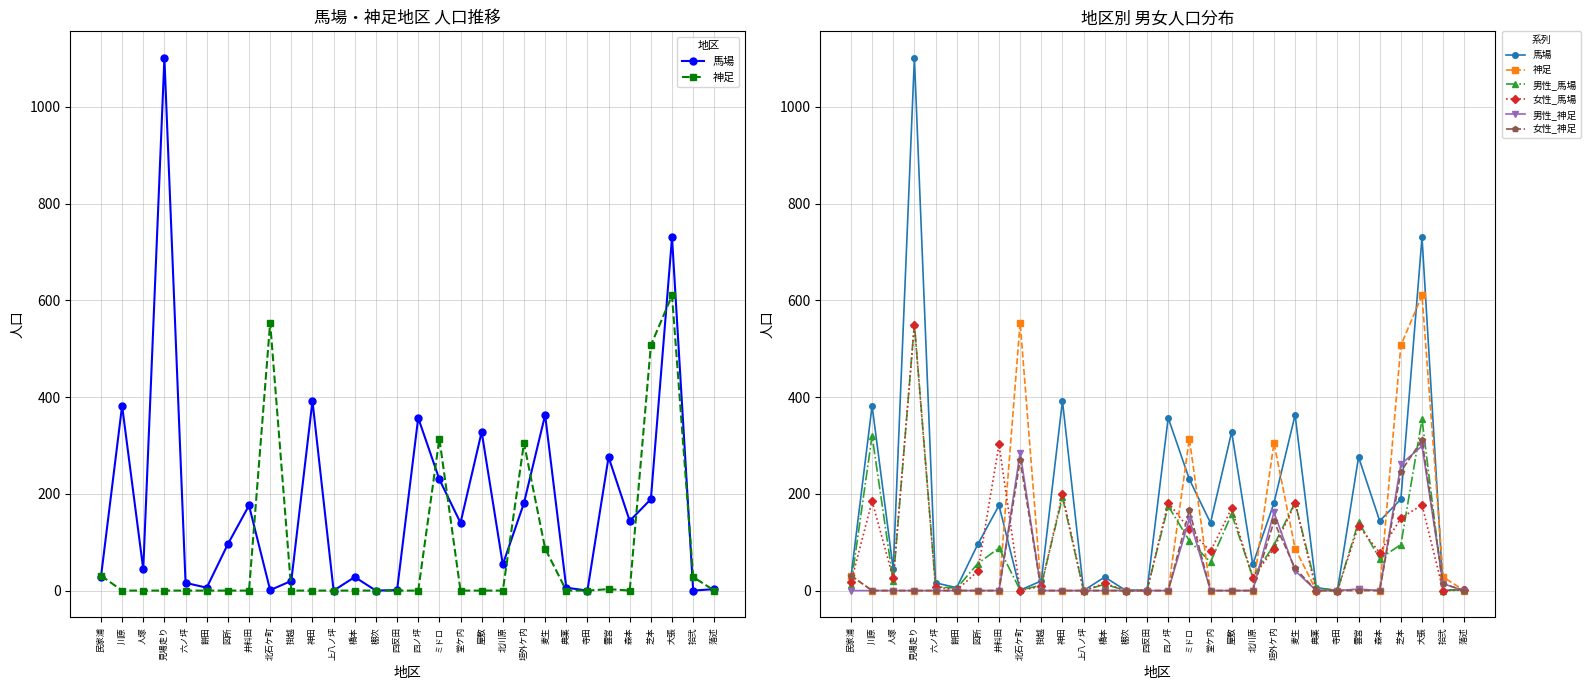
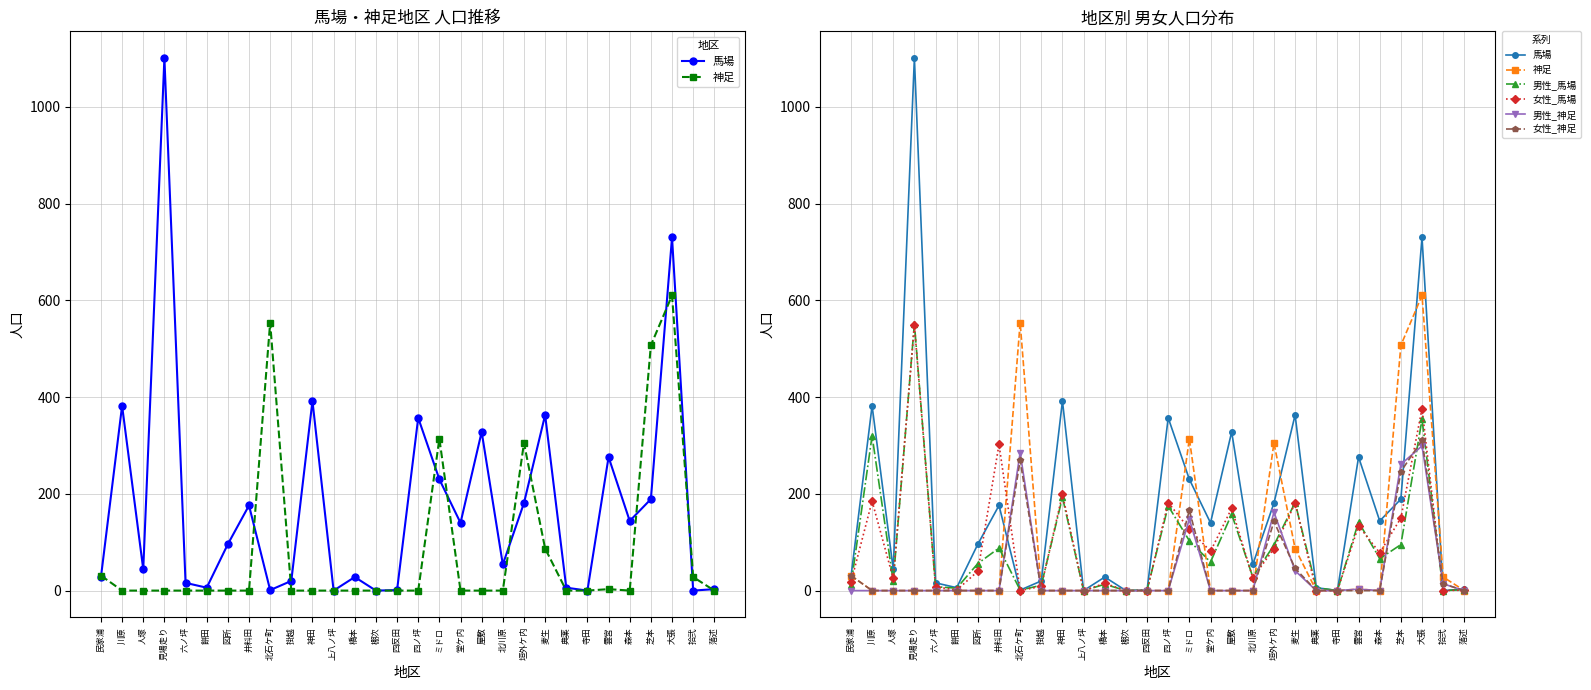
地区別 男女人口分布, 女性_馬場, 大張: 180 -> 380
